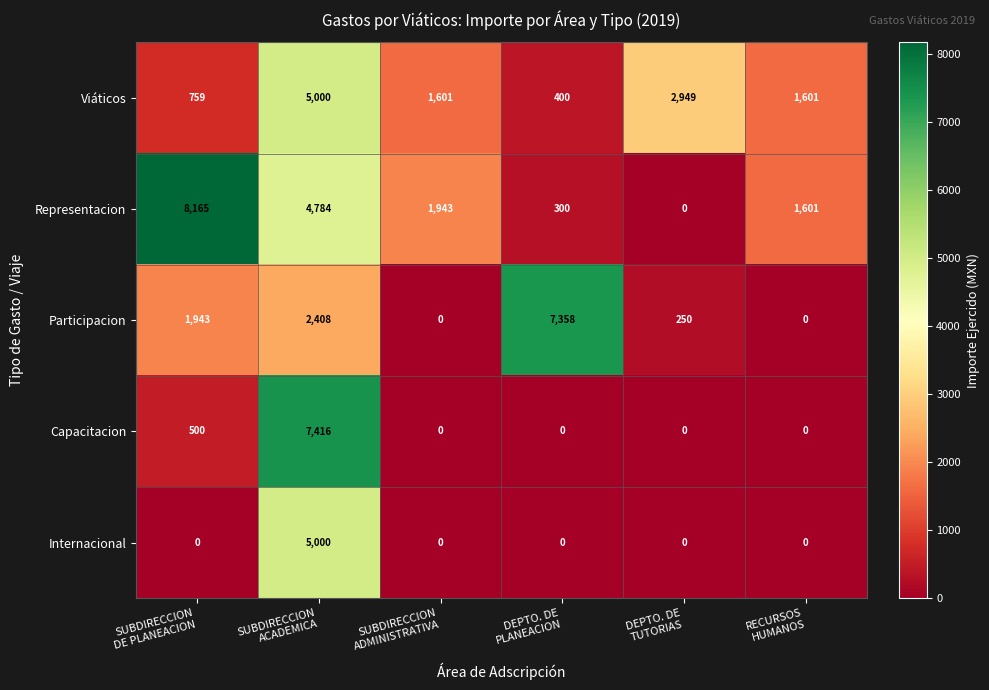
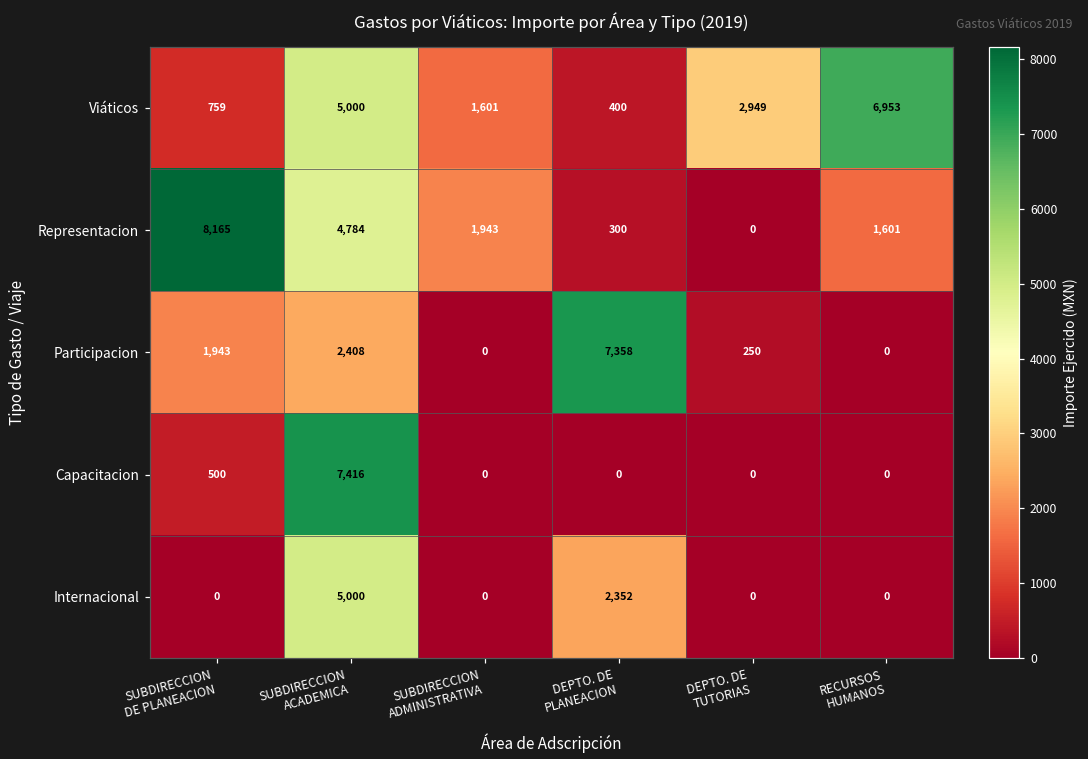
Viáticos, RECURSOS HUMANOS: 1,601 -> 6,953
Internacional, DEPTO. DE PLANEACION: 0 -> 2,352
